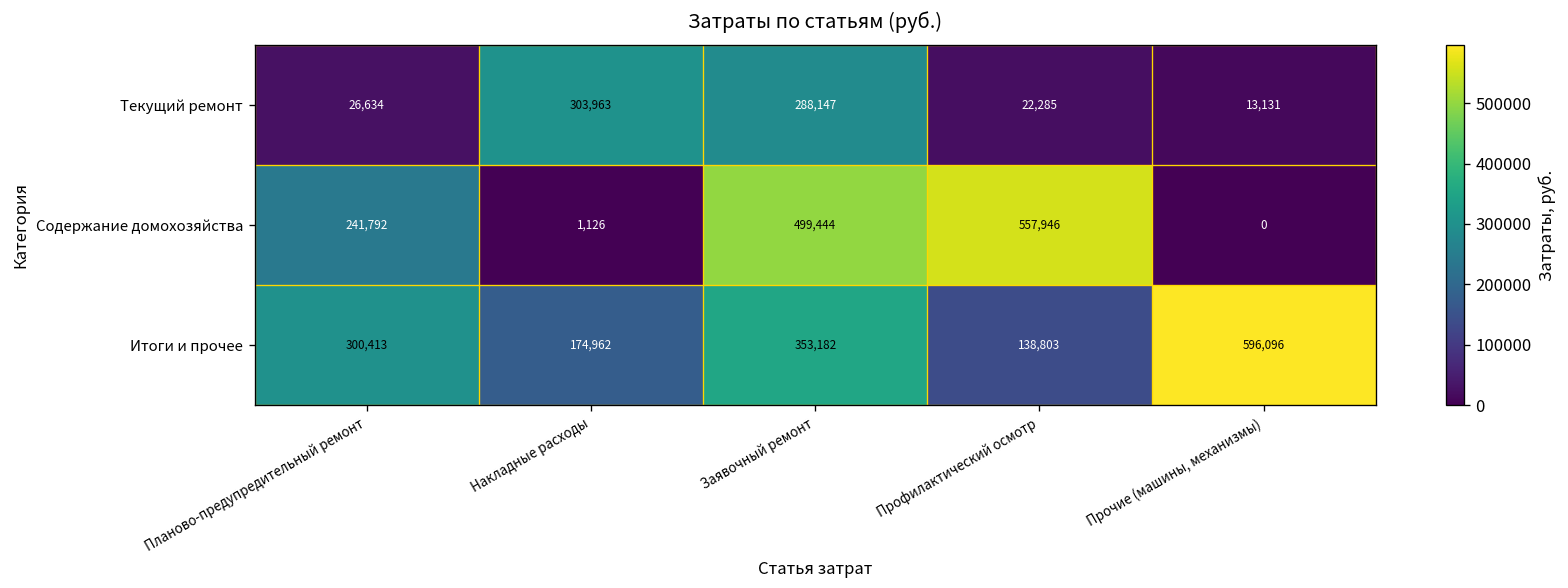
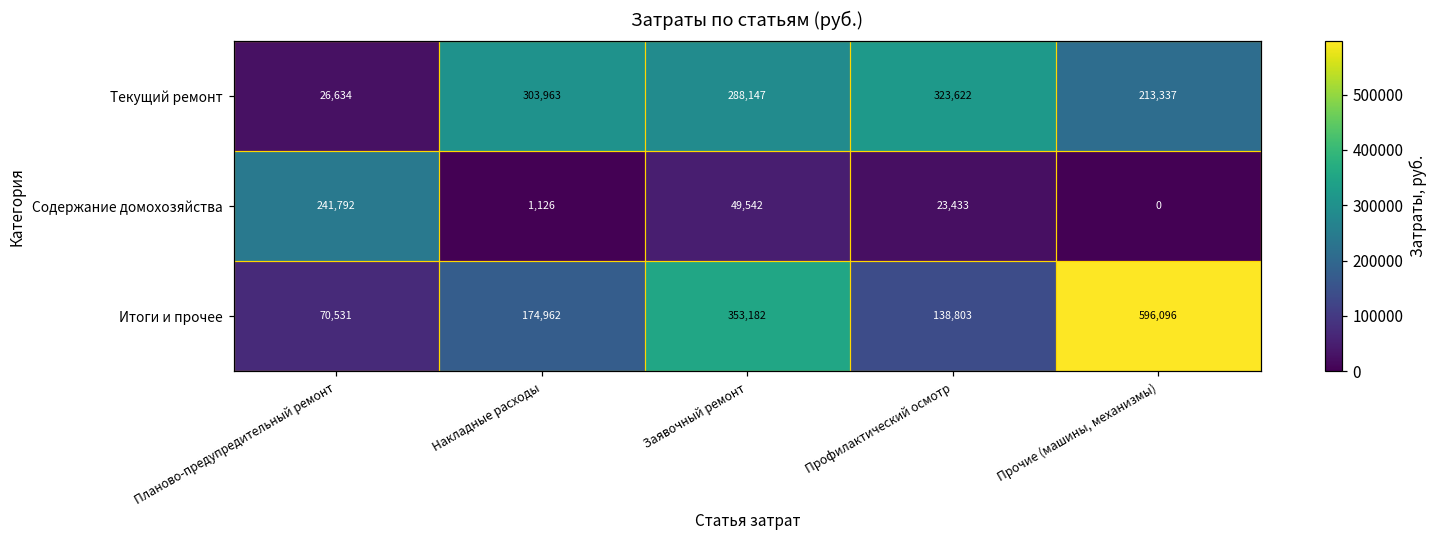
Текущий ремонт, Профилактический осмотр: 22,285 -> 323,622
Текущий ремонт, Прочие (машины, механизмы): 13,131 -> 213,337
Содержание домохозяйства, Заявочный ремонт: 499,444 -> 49,542
Содержание домохозяйства, Профилактический осмотр: 557,946 -> 23,433
Итоги и прочее, Планово-предупредительный ремонт: 300,413 -> 70,531
